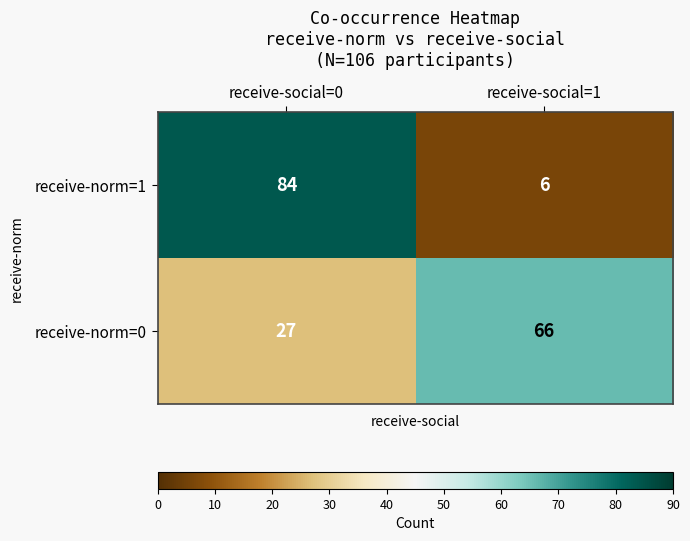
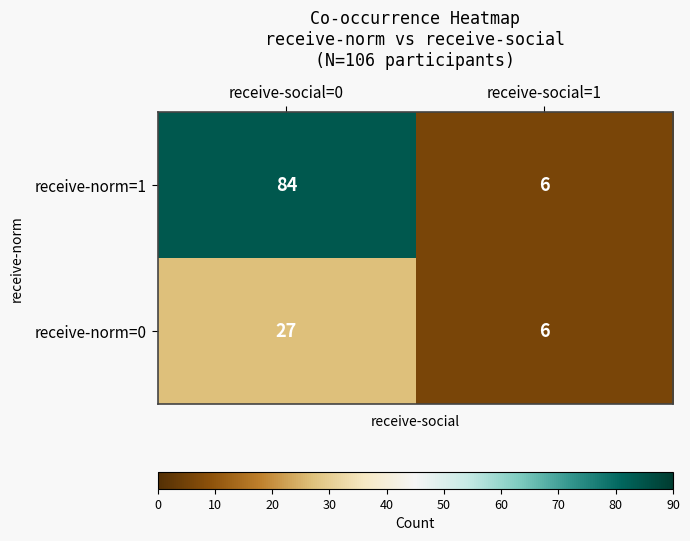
receive-norm=0, receive-social=1: 66 -> 6
